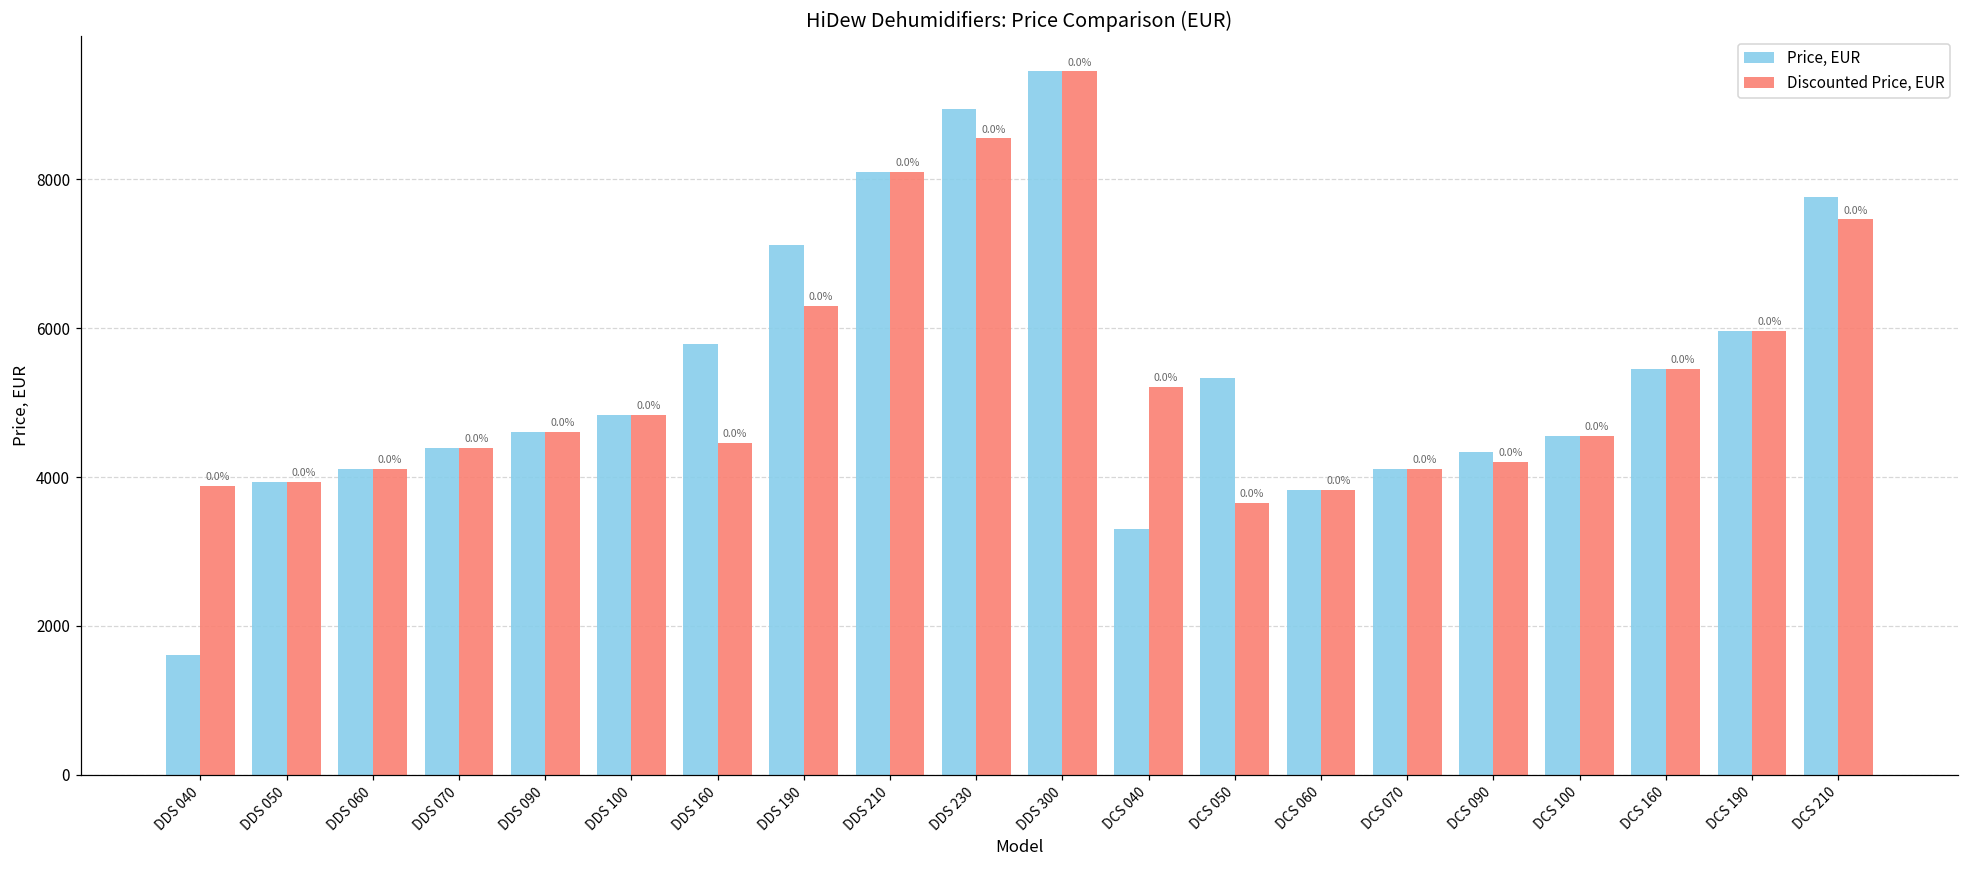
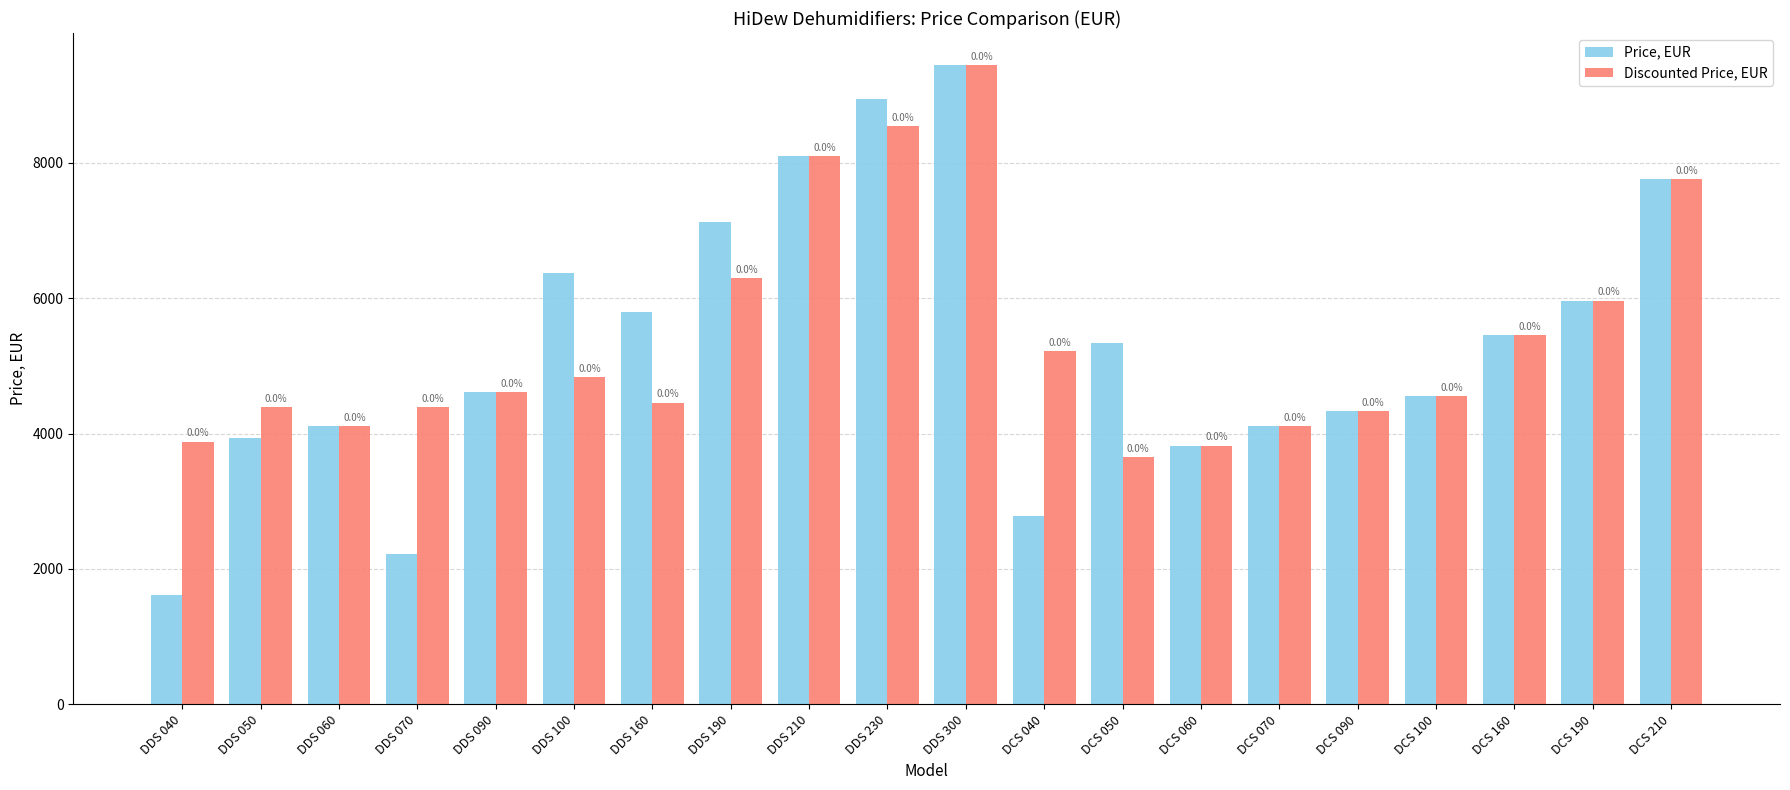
Discounted Price, EUR, DDS 050: 3900 -> 4400
Price, EUR, DDS 070: 4400 -> 2200
Price, EUR, DDS 100: 4800 -> 6400
Price, EUR, DCS 040: 3300 -> 2800
Discounted Price, EUR, DCS 090: 4200 -> 4300
Discounted Price, EUR, DCS 210: 7500 -> 7800
